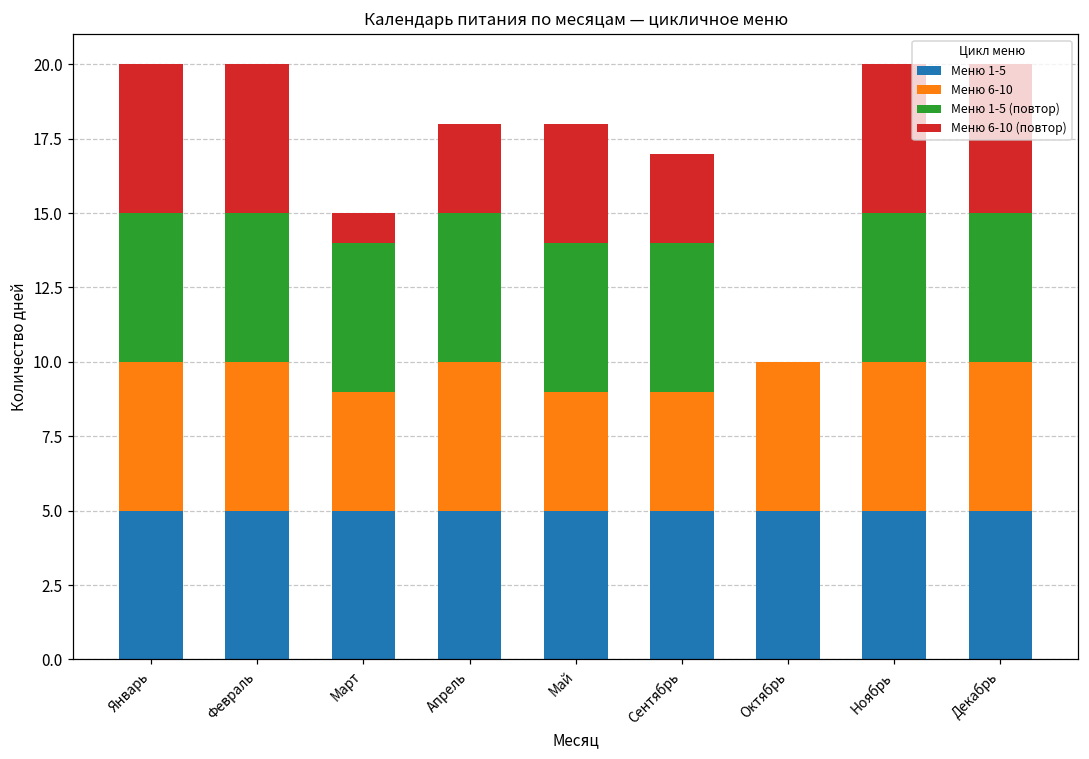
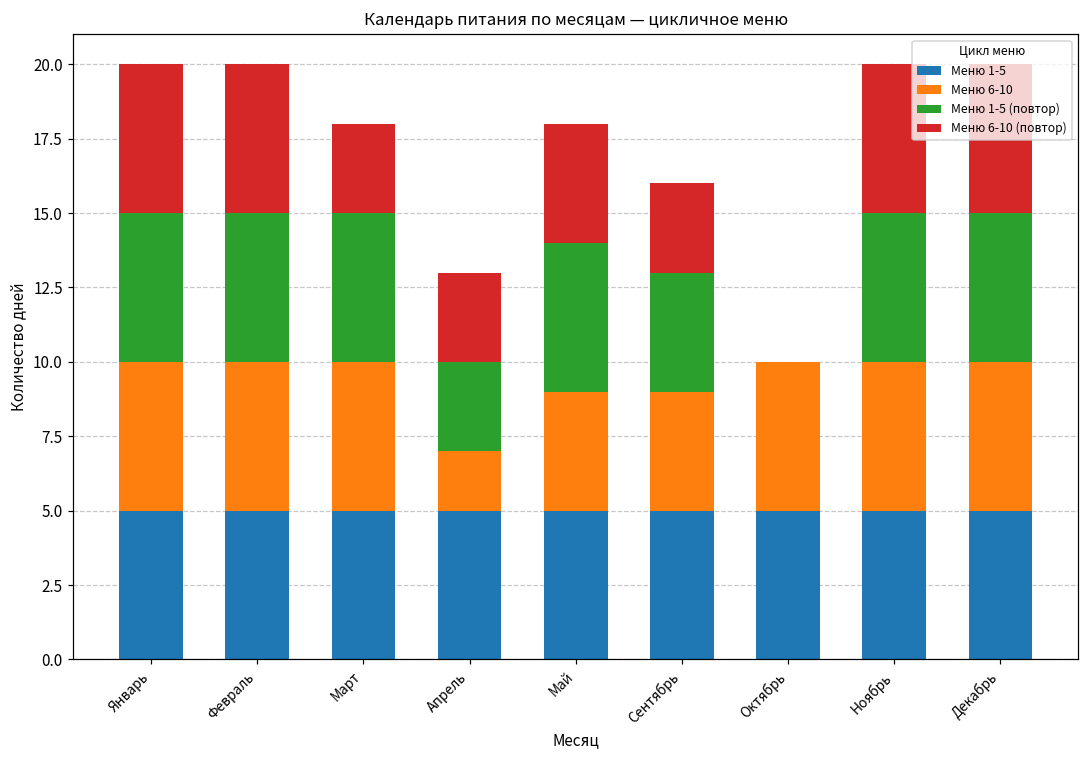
Меню 6-10, Март: 4 -> 5
Меню 6-10 (повтор), Март: 1 -> 3
Меню 6-10, Апрель: 5 -> 2
Меню 1-5 (повтор), Апрель: 5 -> 3
Меню 1-5 (повтор), Сентябрь: 5 -> 4
